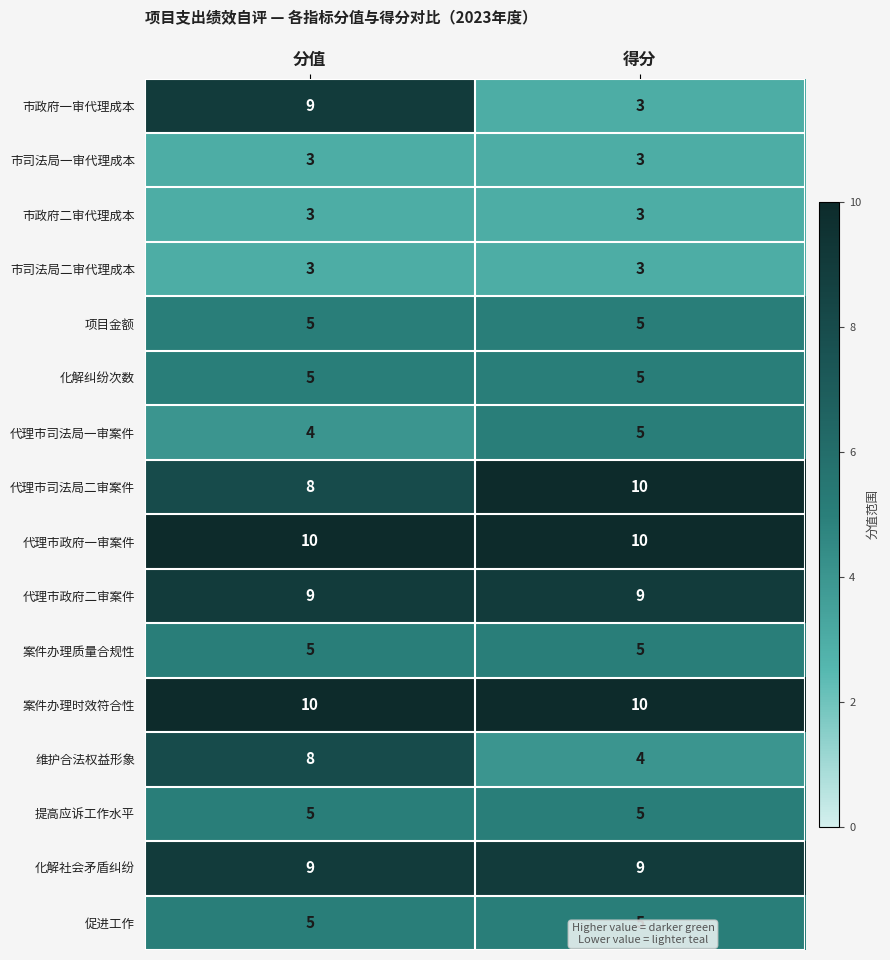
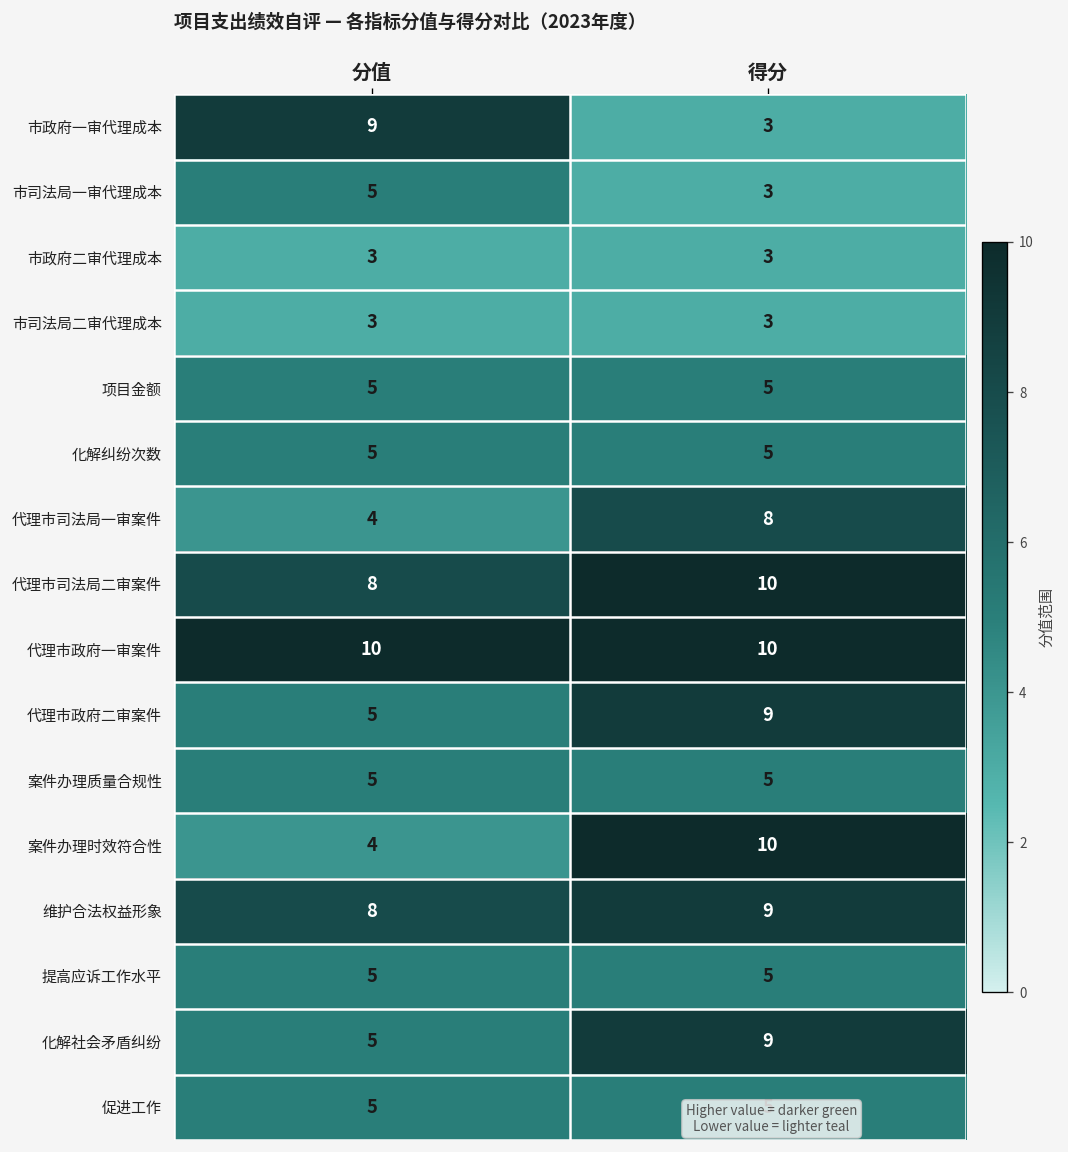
市司法局一审代理成本, 分值: 3 -> 5
代理市司法局一审案件, 得分: 5 -> 8
代理市政府二审案件, 分值: 9 -> 5
案件办理时效符合性, 分值: 10 -> 4
维护合法权益形象, 得分: 4 -> 9
化解社会矛盾纠纷, 分值: 9 -> 5
